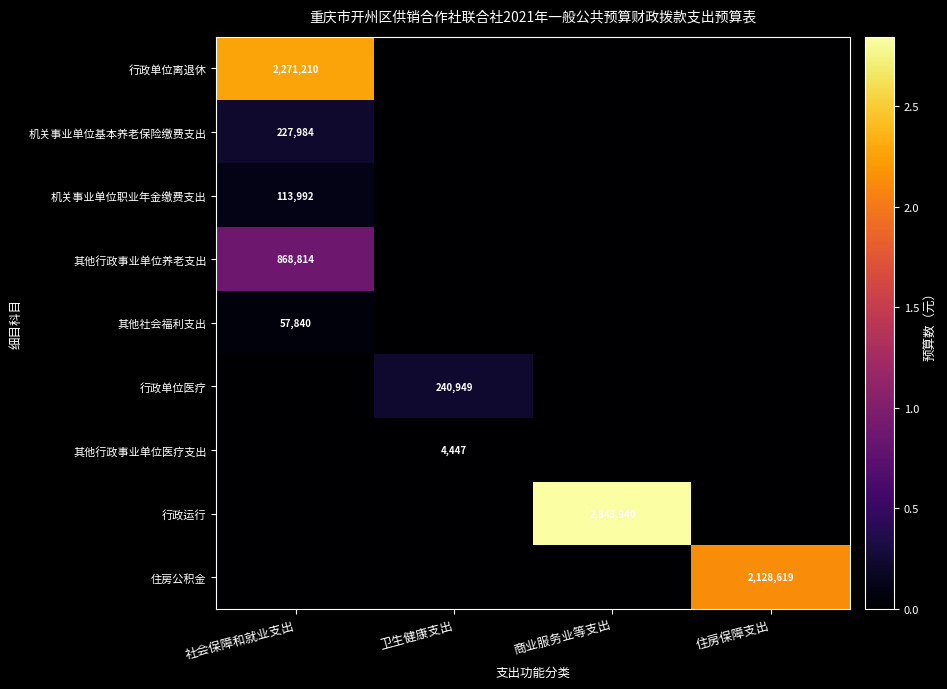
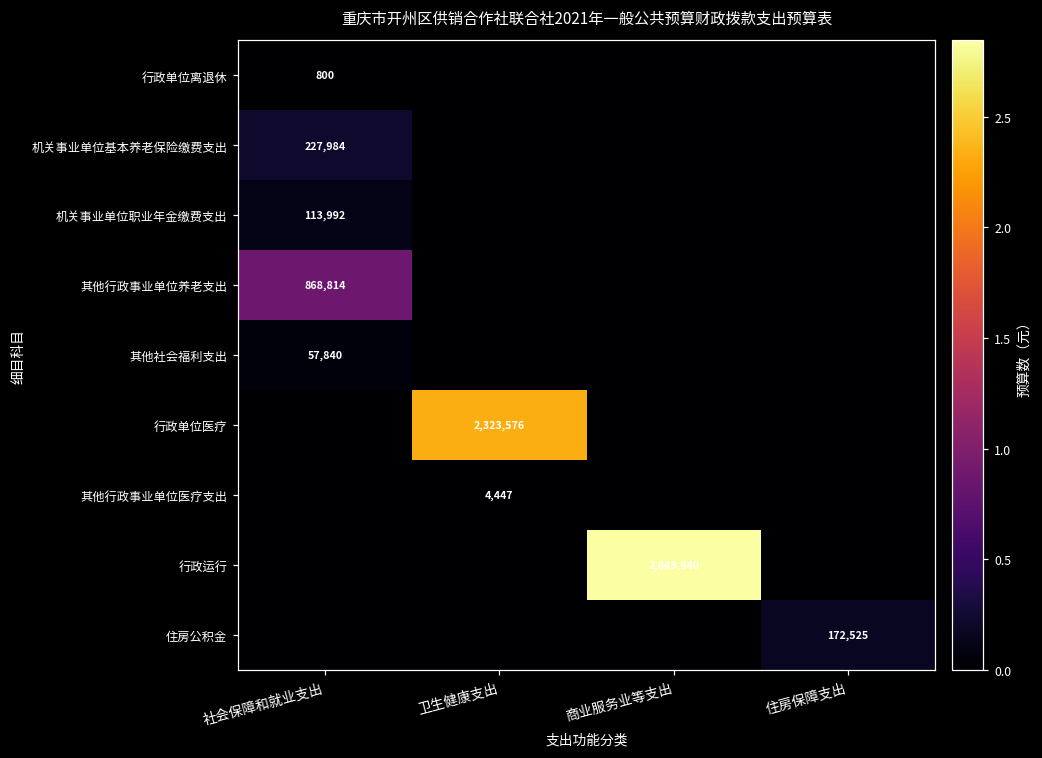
行政单位离退休, 社会保障和就业支出: 2,271,210 -> 800
行政单位医疗, 卫生健康支出: 240,949 -> 2,323,576
住房公积金, 住房保障支出: 2,128,619 -> 172,525
